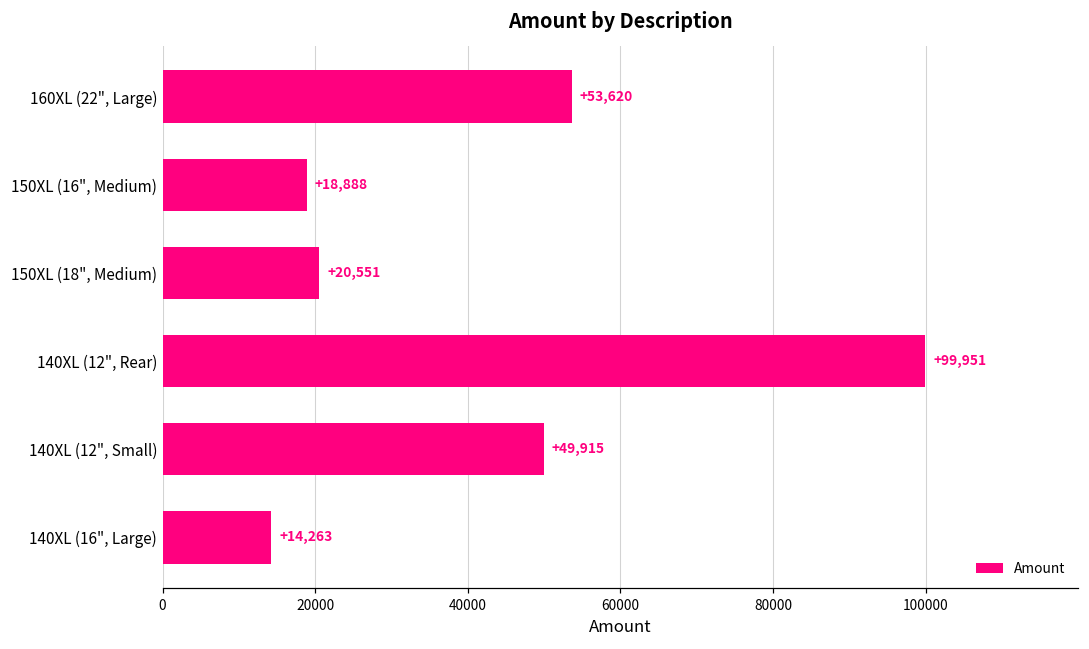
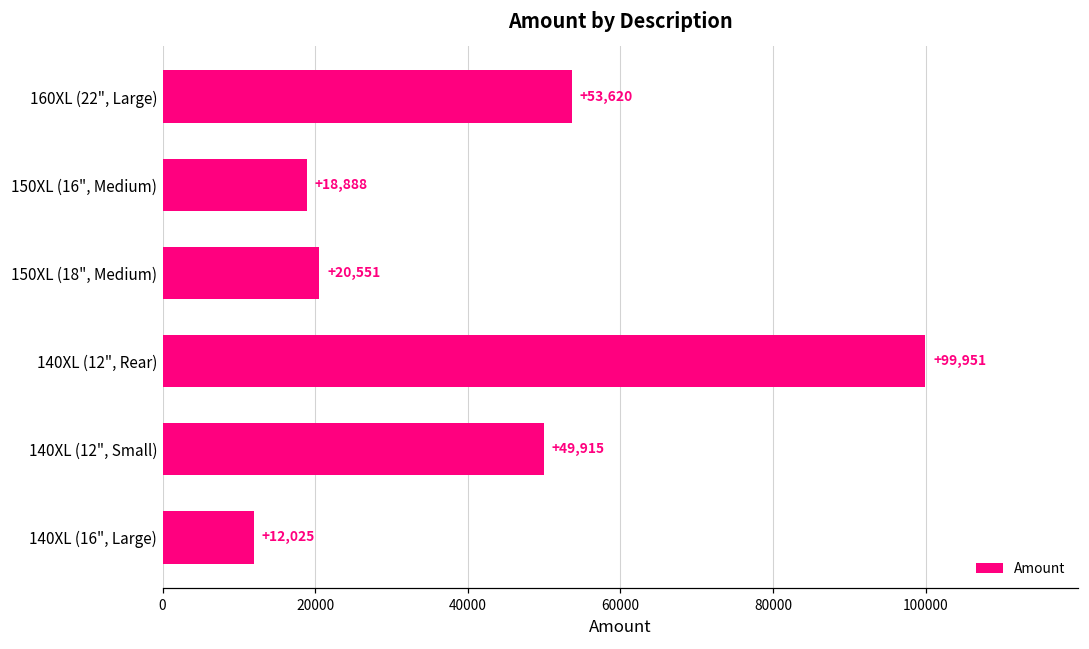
140XL (16", Large): +14,263 -> +12,025
